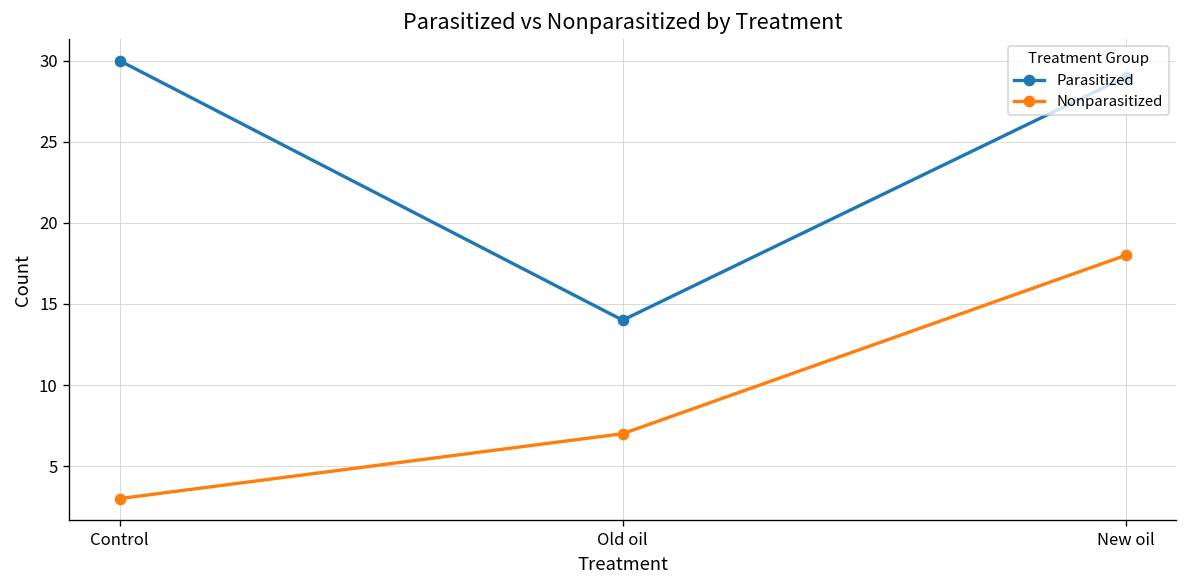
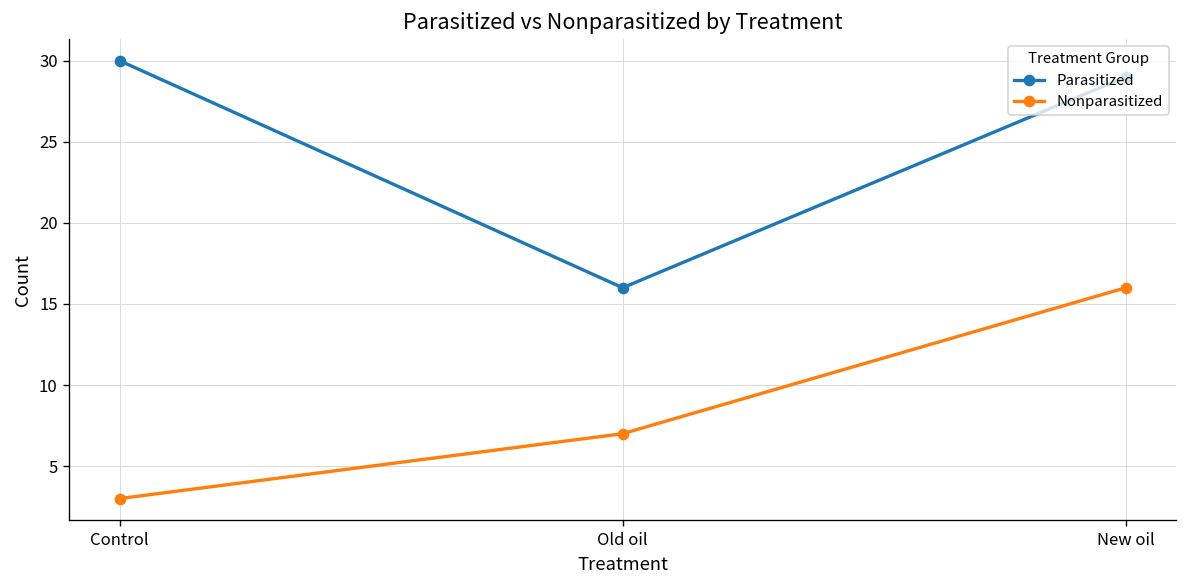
Parasitized, Old oil: 14 -> 16
Nonparasitized, New oil: 18 -> 16
